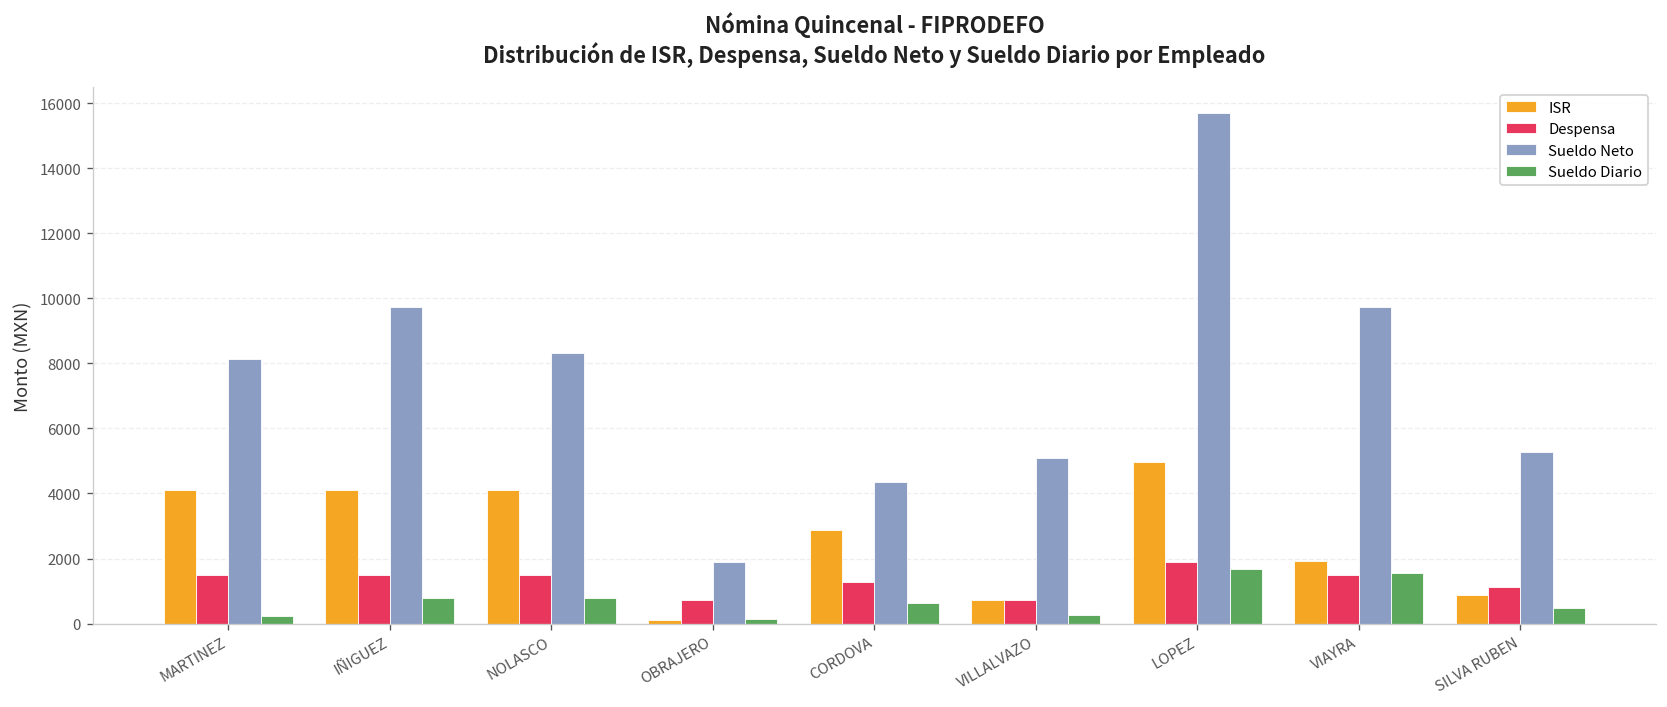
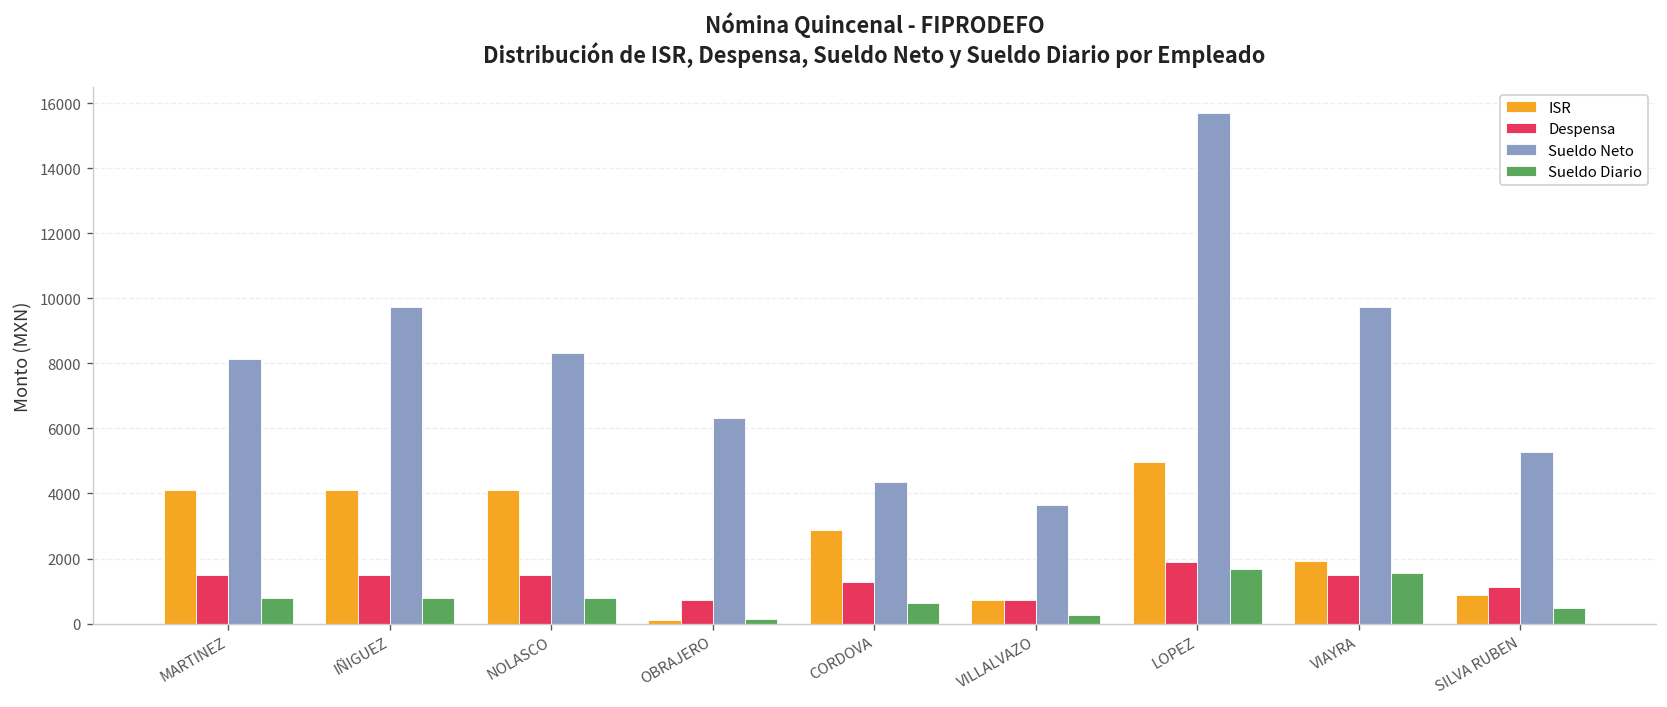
Sueldo Diario, MARTINEZ: 200 -> 800
Sueldo Neto, OBRAJERO: 1900 -> 6300
Sueldo Neto, VILLALVAZO: 5100 -> 3700
